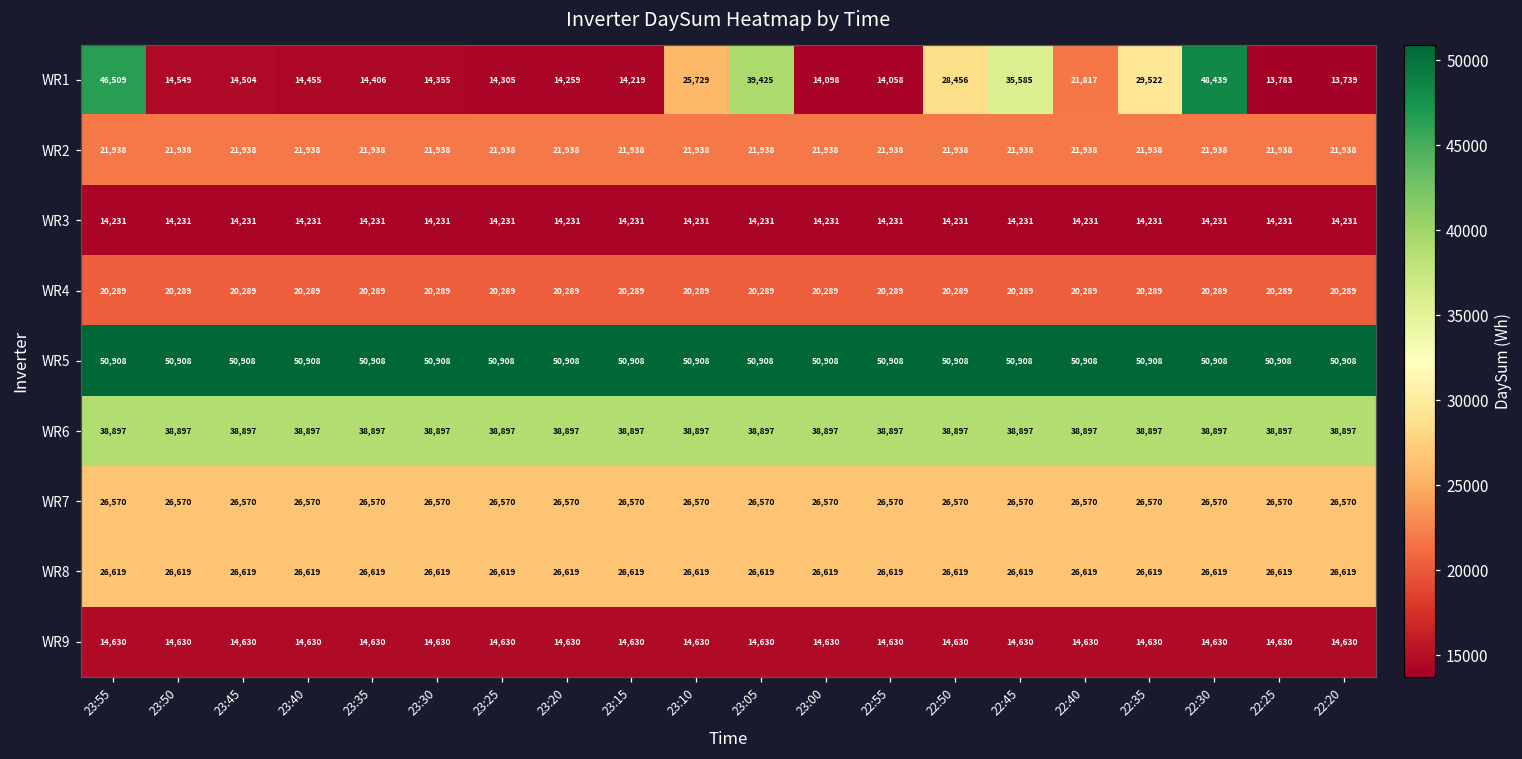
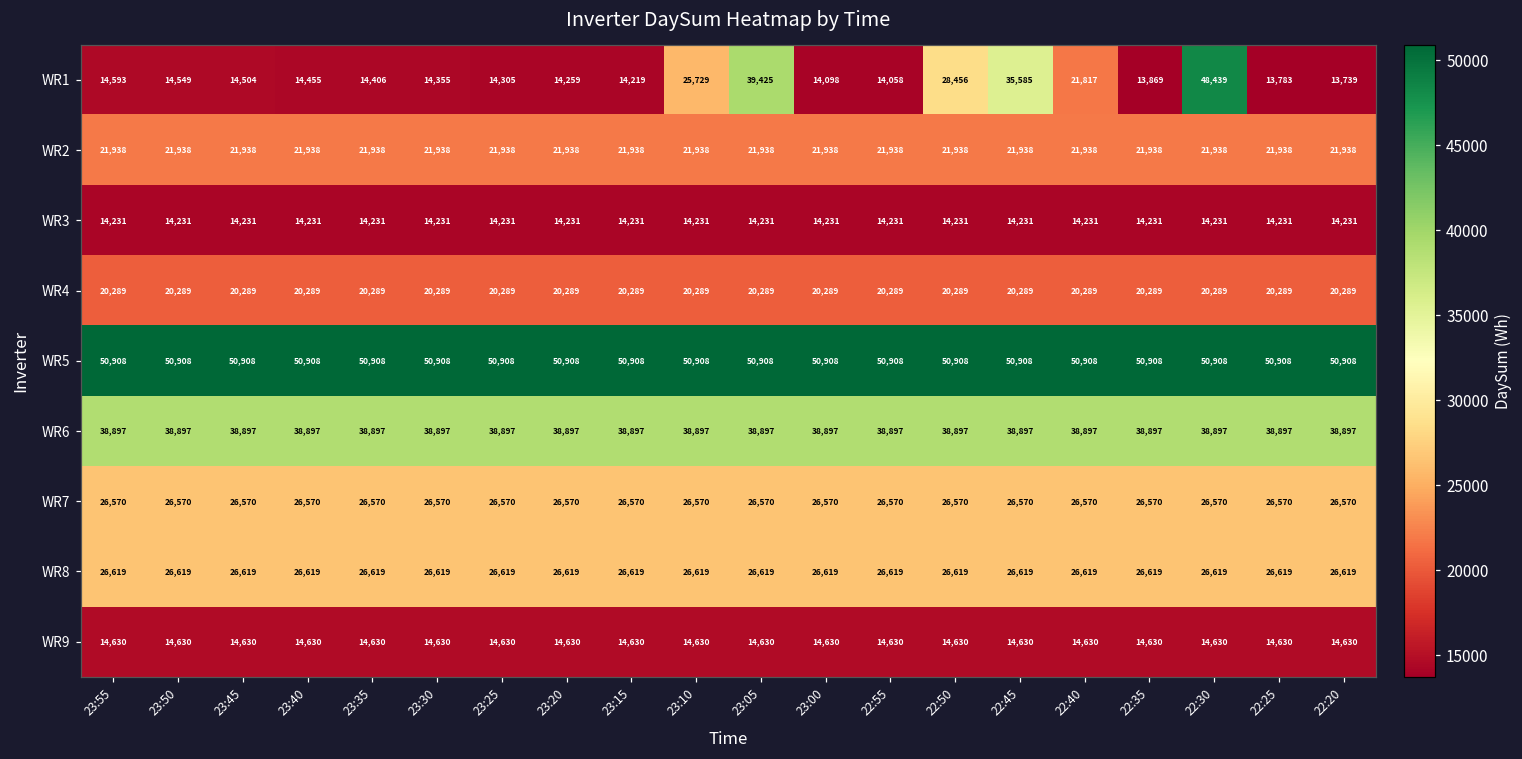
WR1, 23:55: 46,509 -> 14,593
WR1, 22:35: 29,522 -> 13,869
